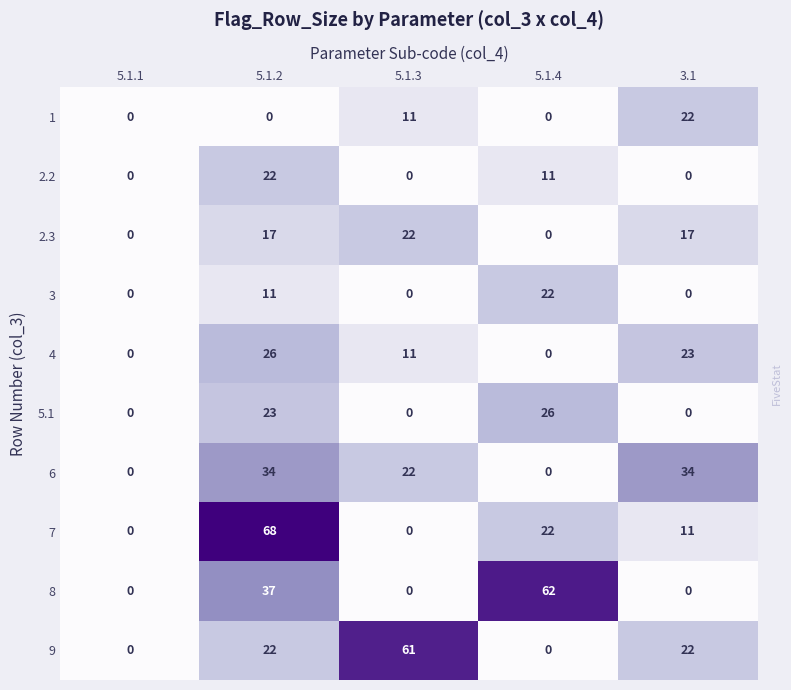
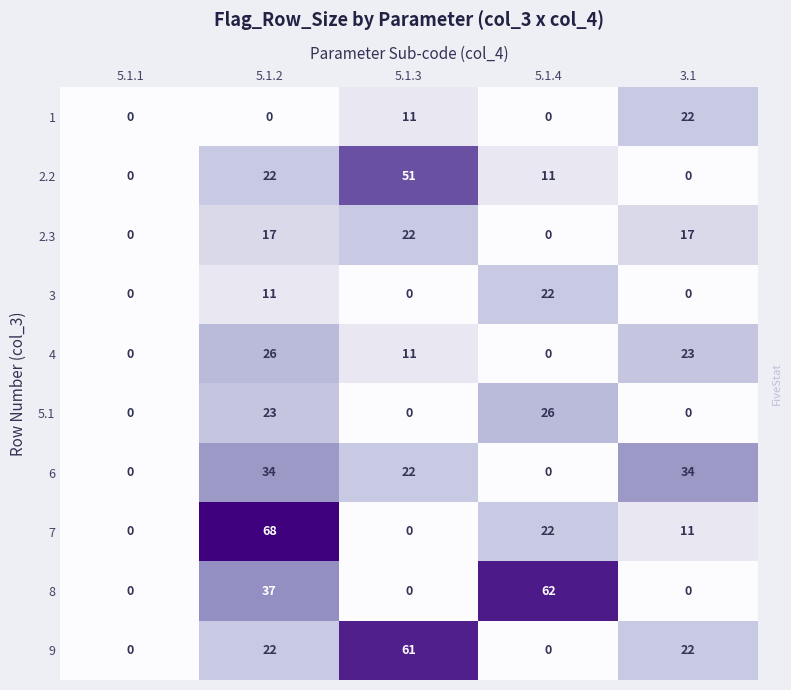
2.2, 5.1.3: 0 -> 51
